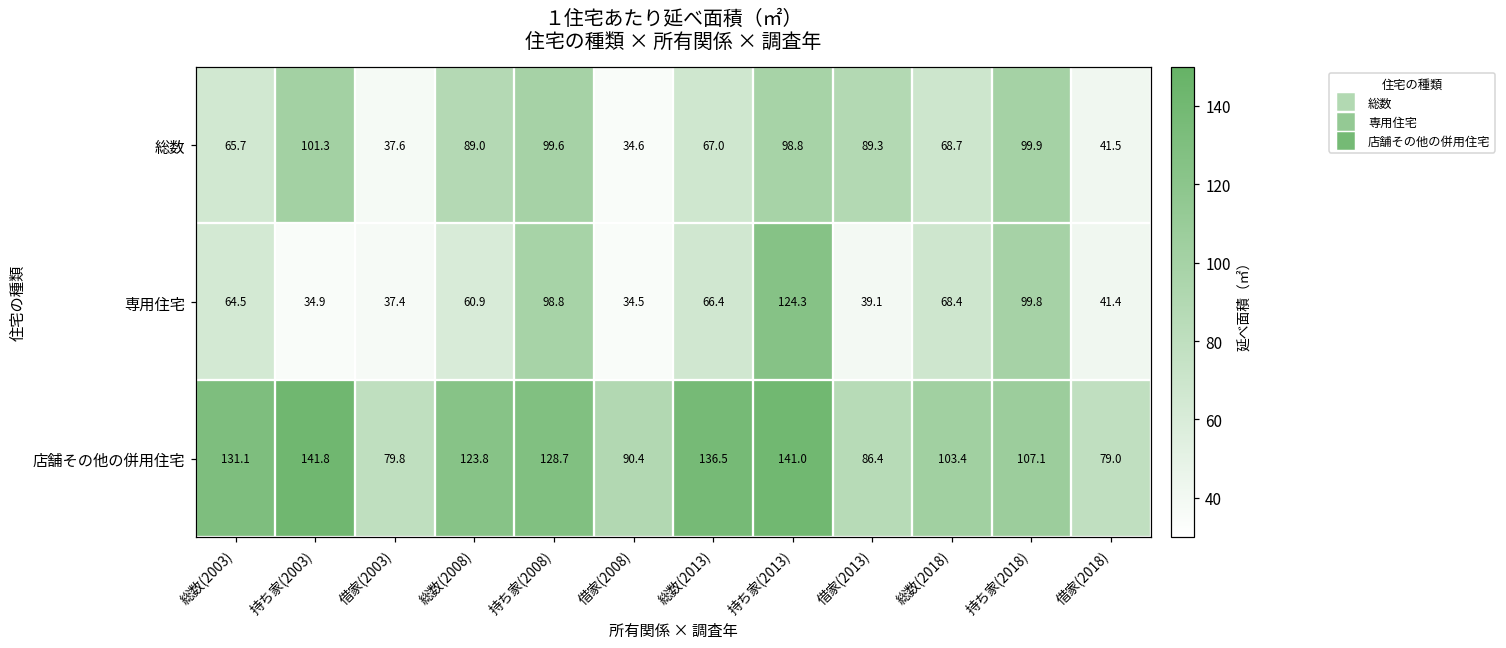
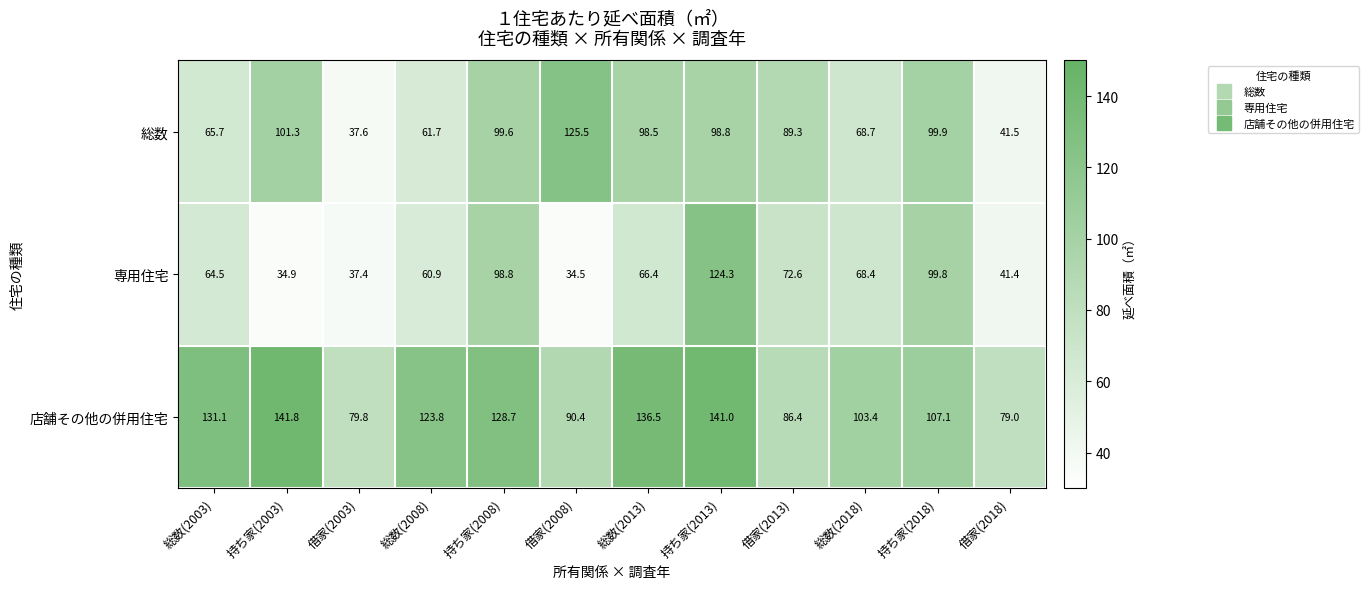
総数, 総数(2008): 89.0 -> 61.7
総数, 借家(2008): 34.6 -> 125.5
総数, 総数(2013): 67.0 -> 98.5
専用住宅, 借家(2013): 39.1 -> 72.6
